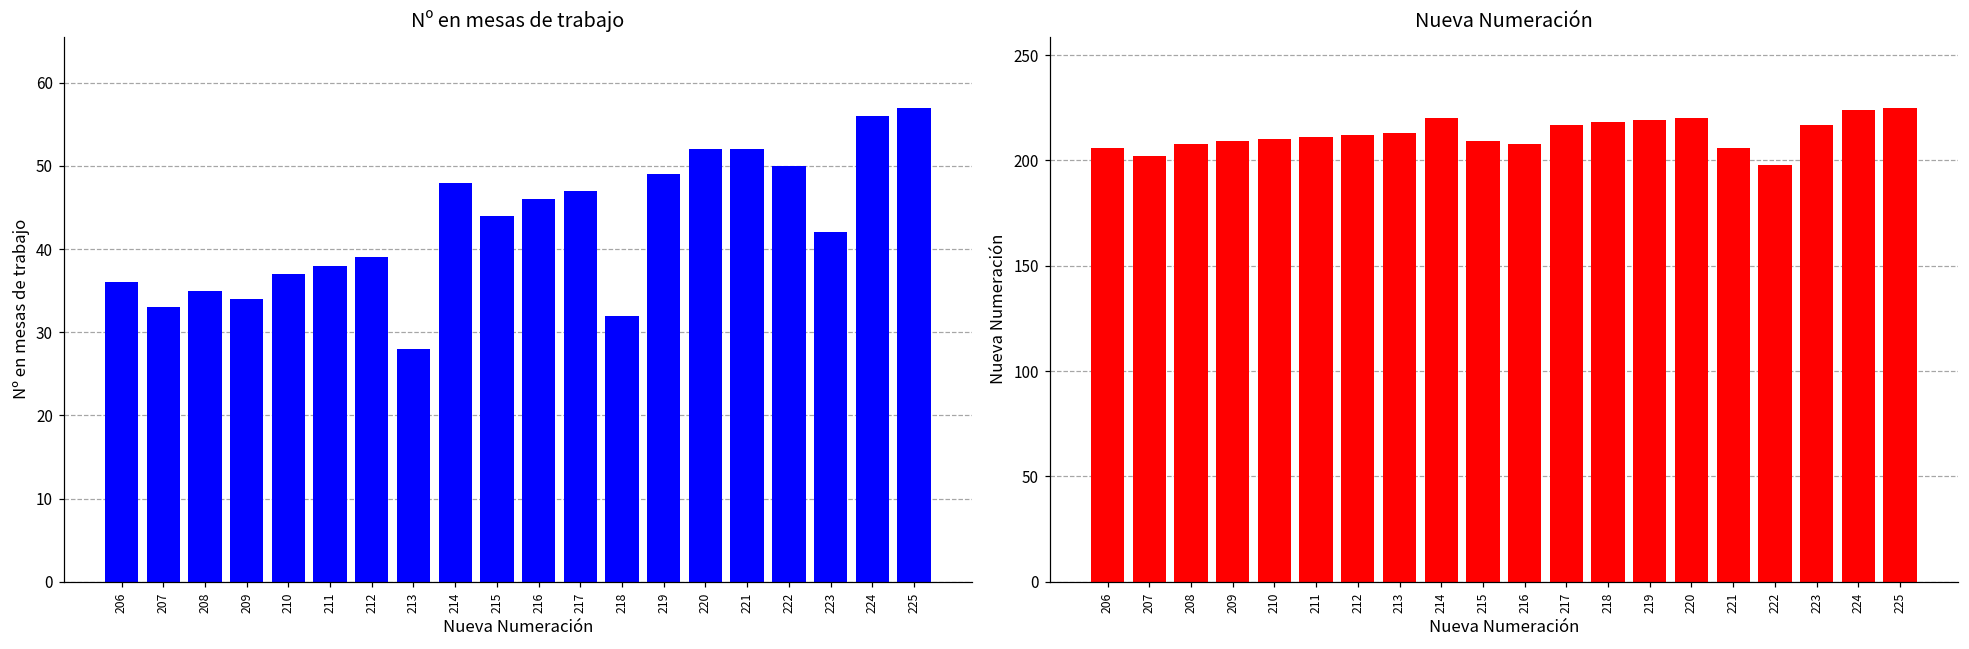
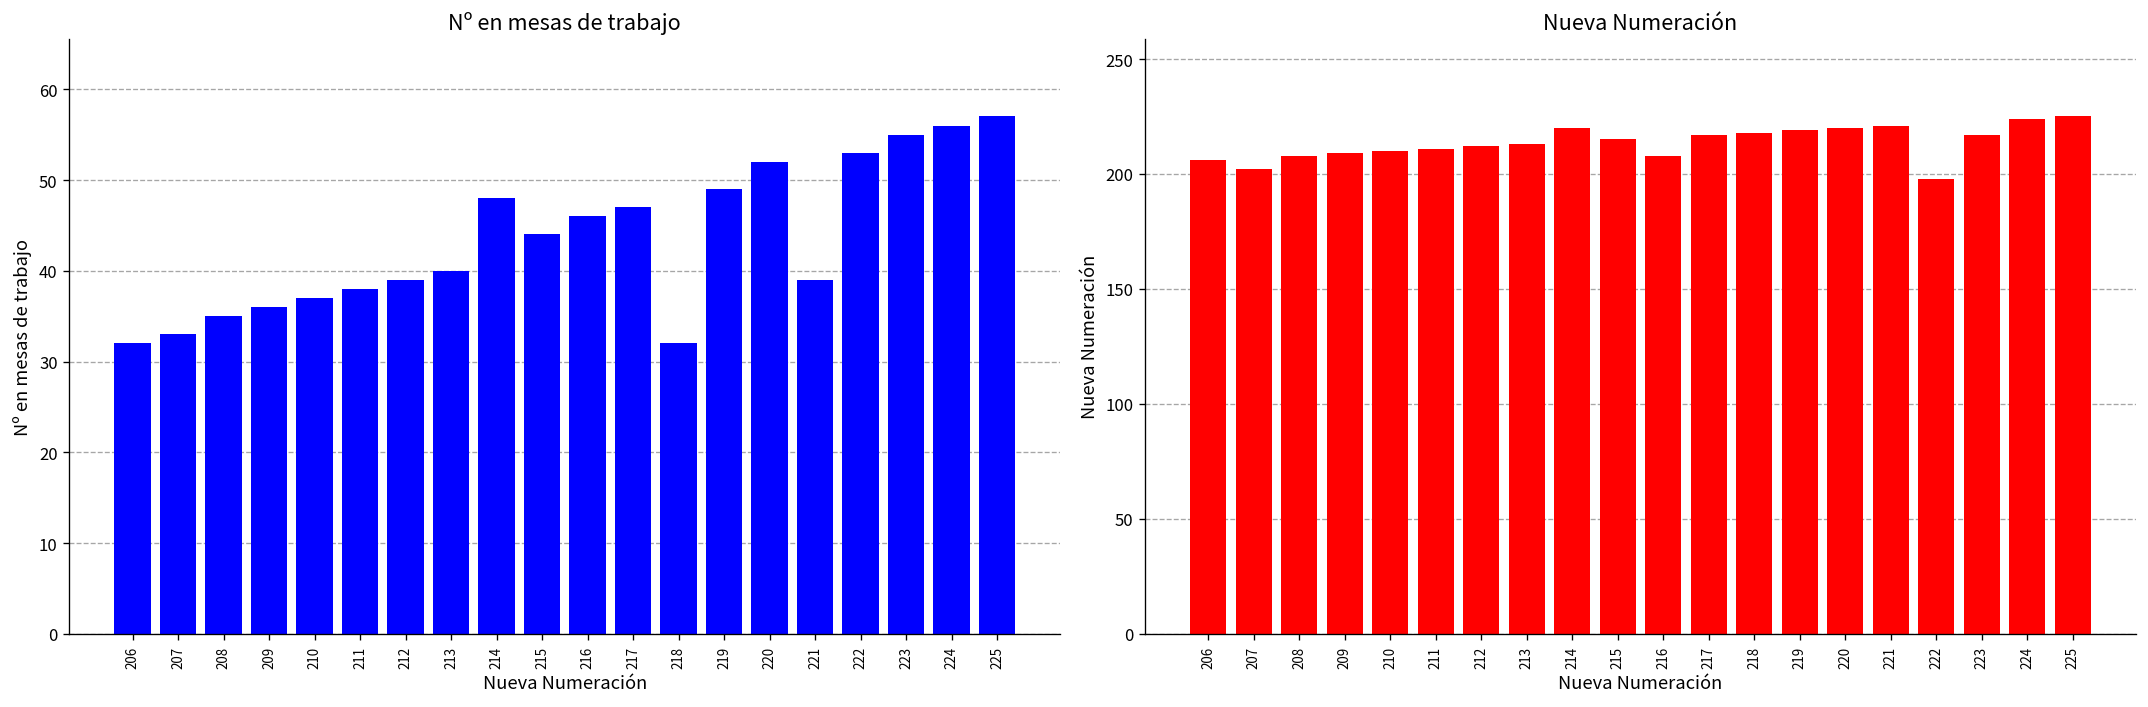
Nº en mesas de trabajo, 206: 36 -> 32
Nº en mesas de trabajo, 209: 34 -> 36
Nº en mesas de trabajo, 213: 28 -> 40
Nº en mesas de trabajo, 221: 52 -> 39
Nº en mesas de trabajo, 222: 50 -> 53
Nº en mesas de trabajo, 223: 42 -> 55
Nueva Numeración, 215: 209 -> 215
Nueva Numeración, 221: 206 -> 221
